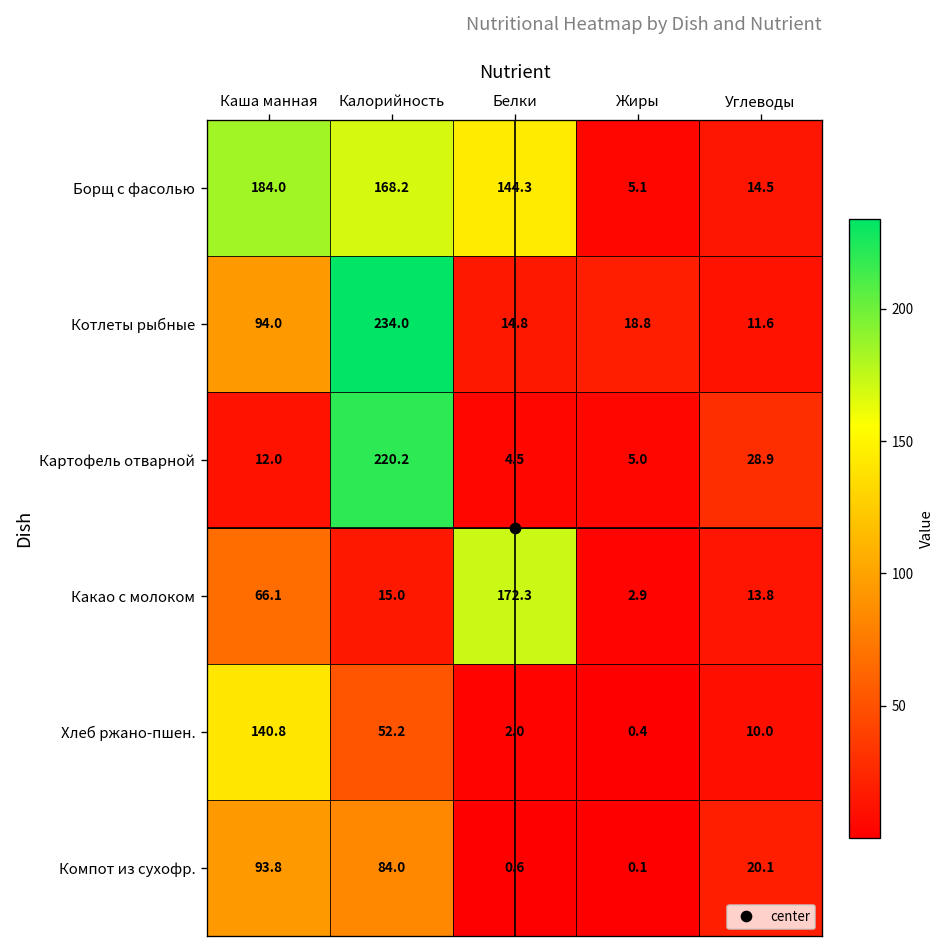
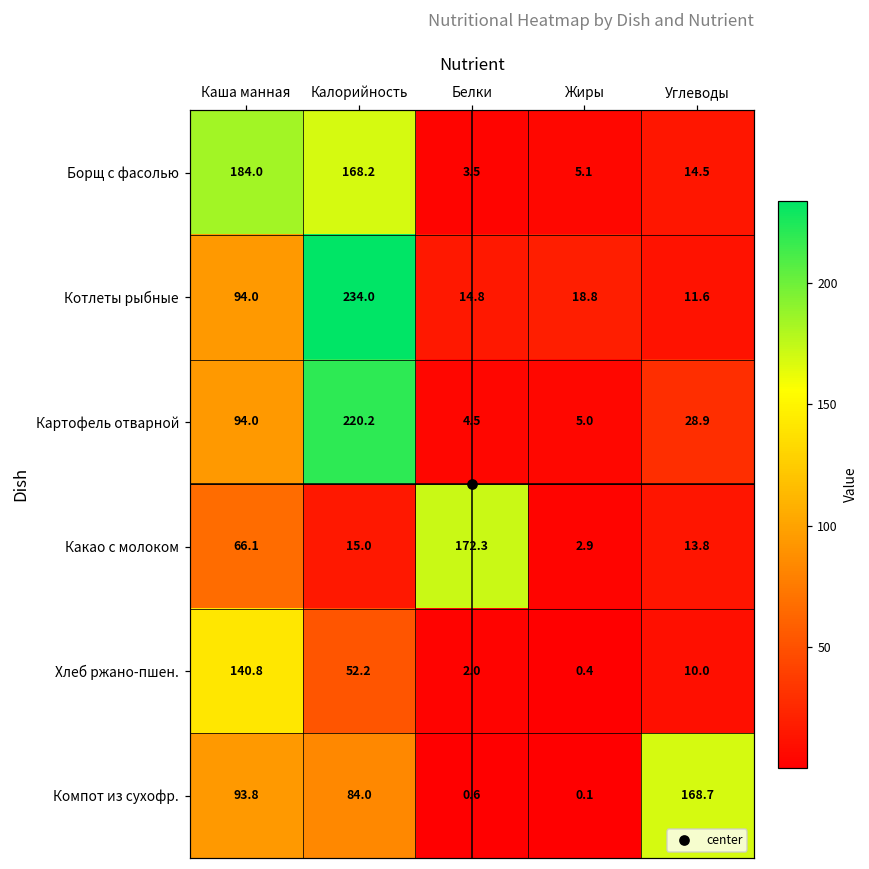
Борщ с фасолью, Белки: 144.3 -> 3.5
Картофель отварной, Каша манная: 12.0 -> 94.0
Компот из сухофр., Углеводы: 20.1 -> 168.7
